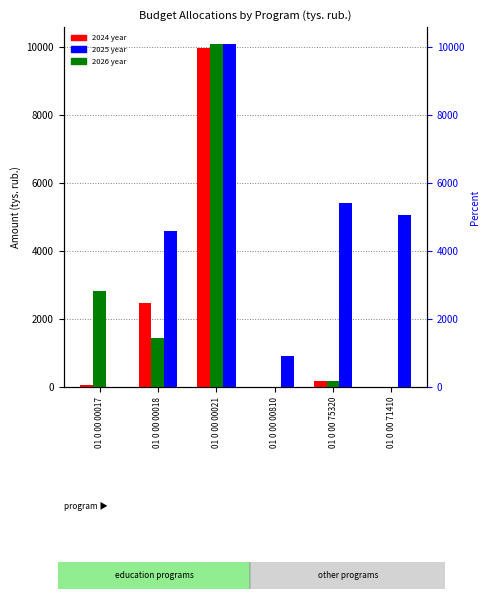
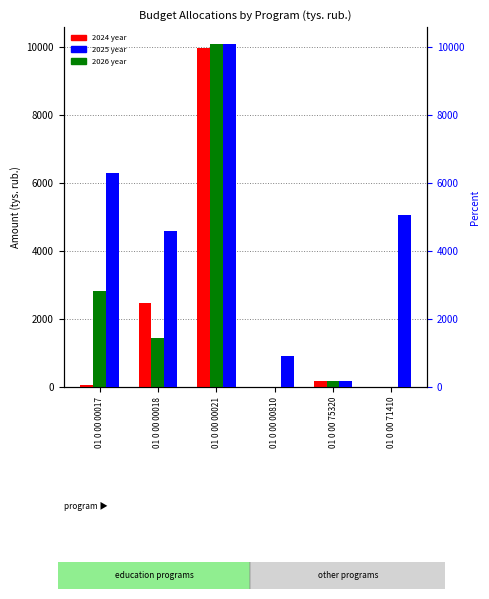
2025 year, 01 0 00 00017: 0 -> 6300
2025 year, 01 0 00 75320: 5400 -> 200
